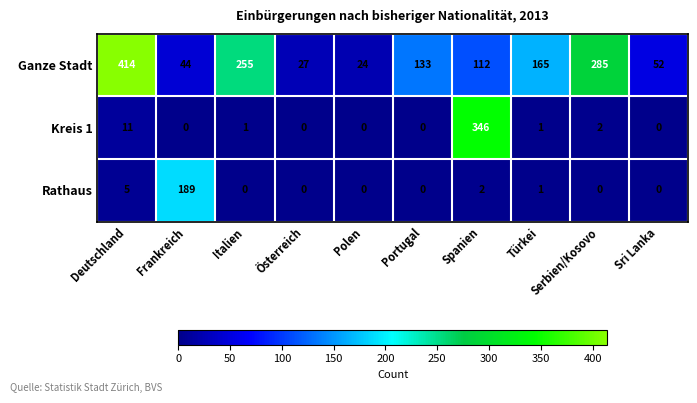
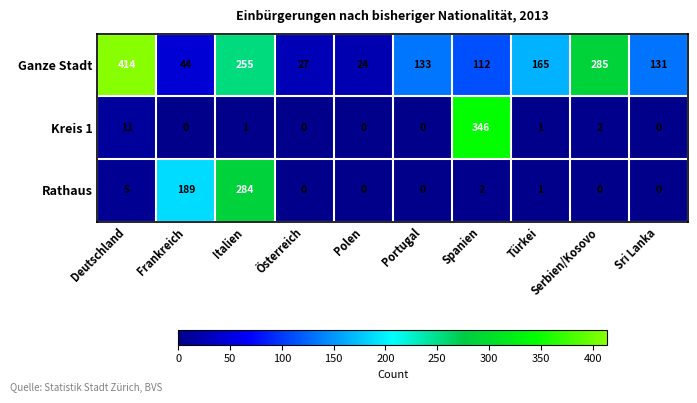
Ganze Stadt, Sri Lanka: 52 -> 131
Rathaus, Italien: 0 -> 284
